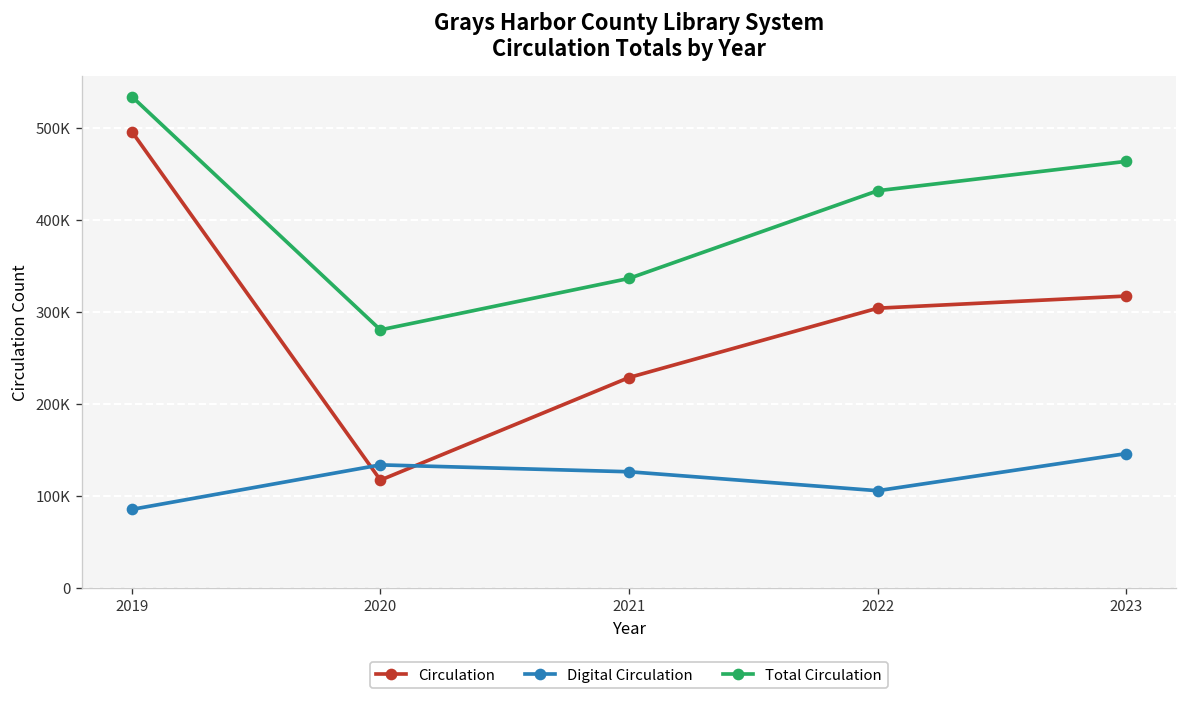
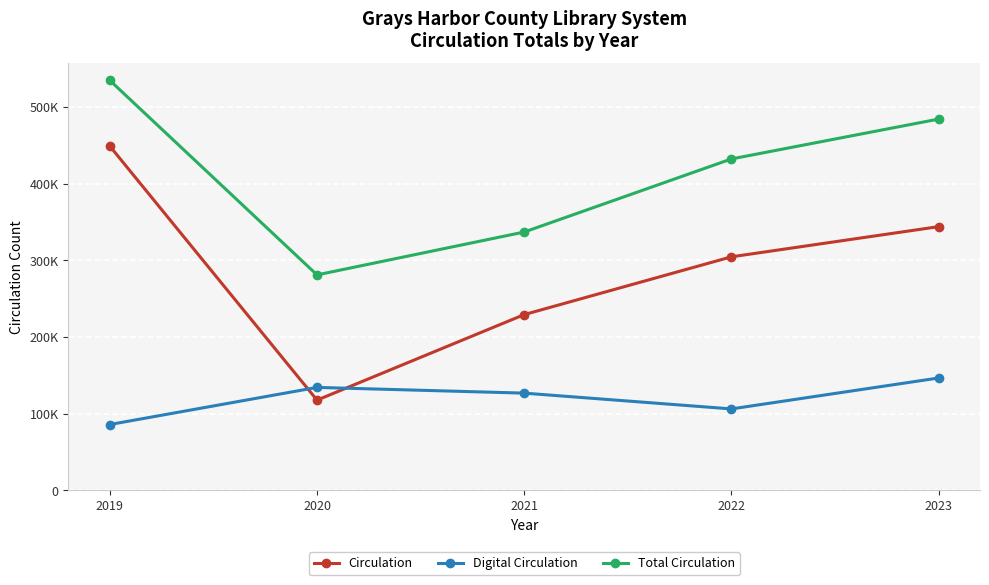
Circulation, 2019: 500000 -> 450000
Circulation, 2023: 320000 -> 340000
Total Circulation, 2023: 460000 -> 480000
